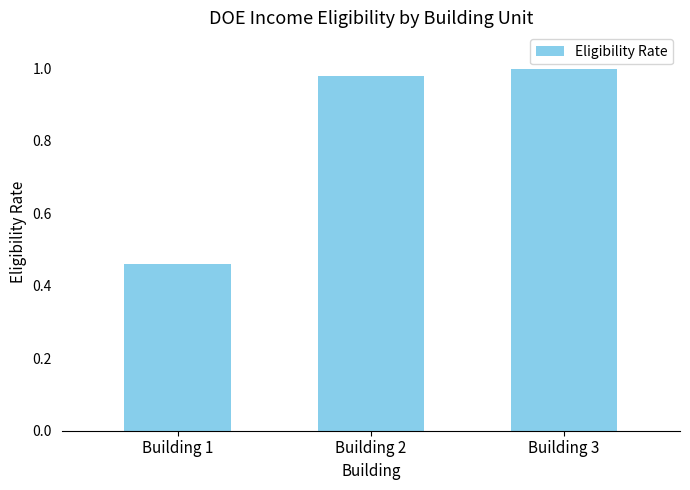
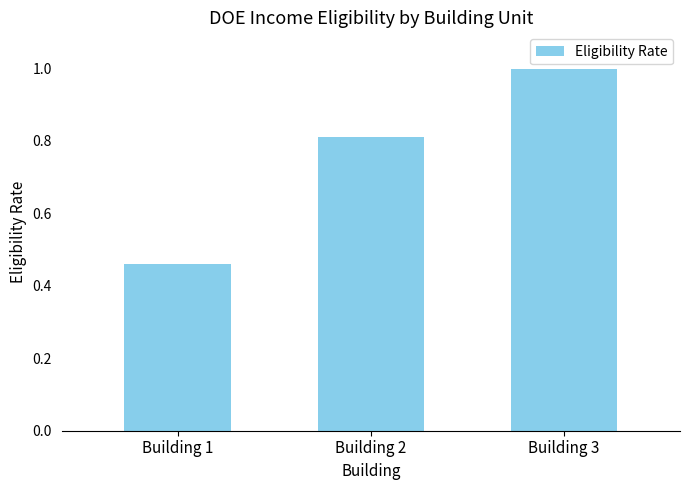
Building 2: 0.98 -> 0.81
